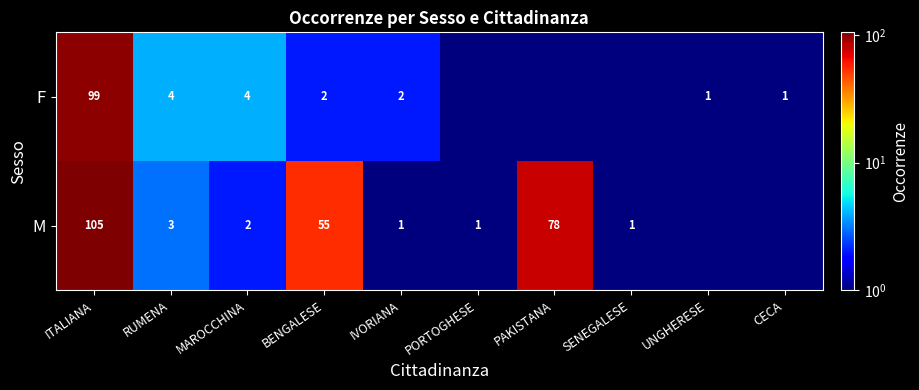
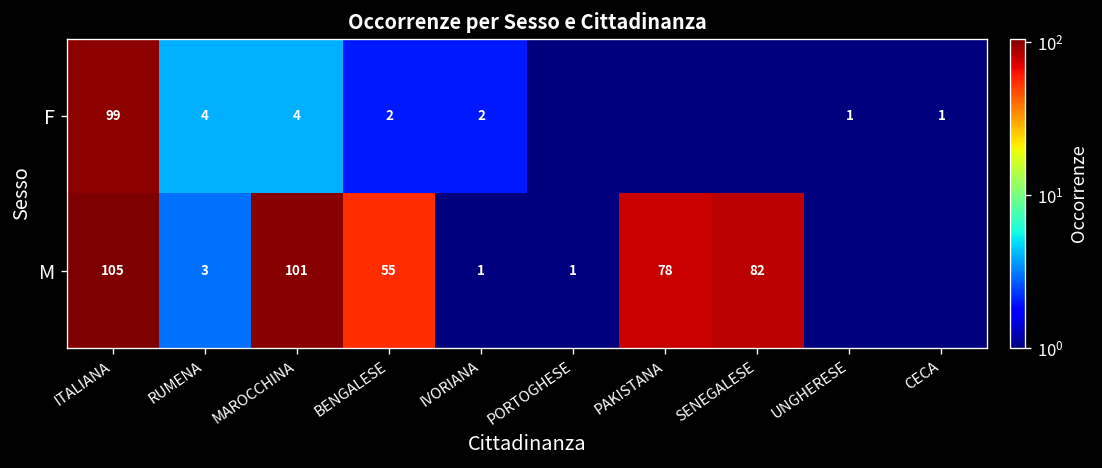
M, MAROCCHINA: 2 -> 101
M, SENEGALESE: 1 -> 82
